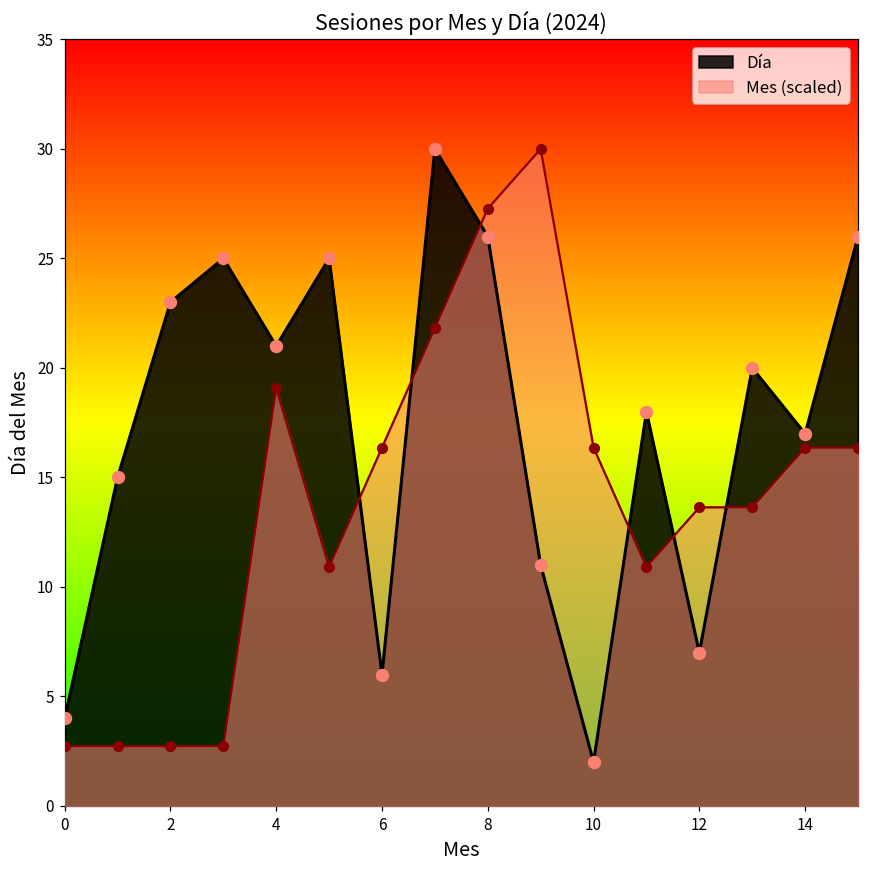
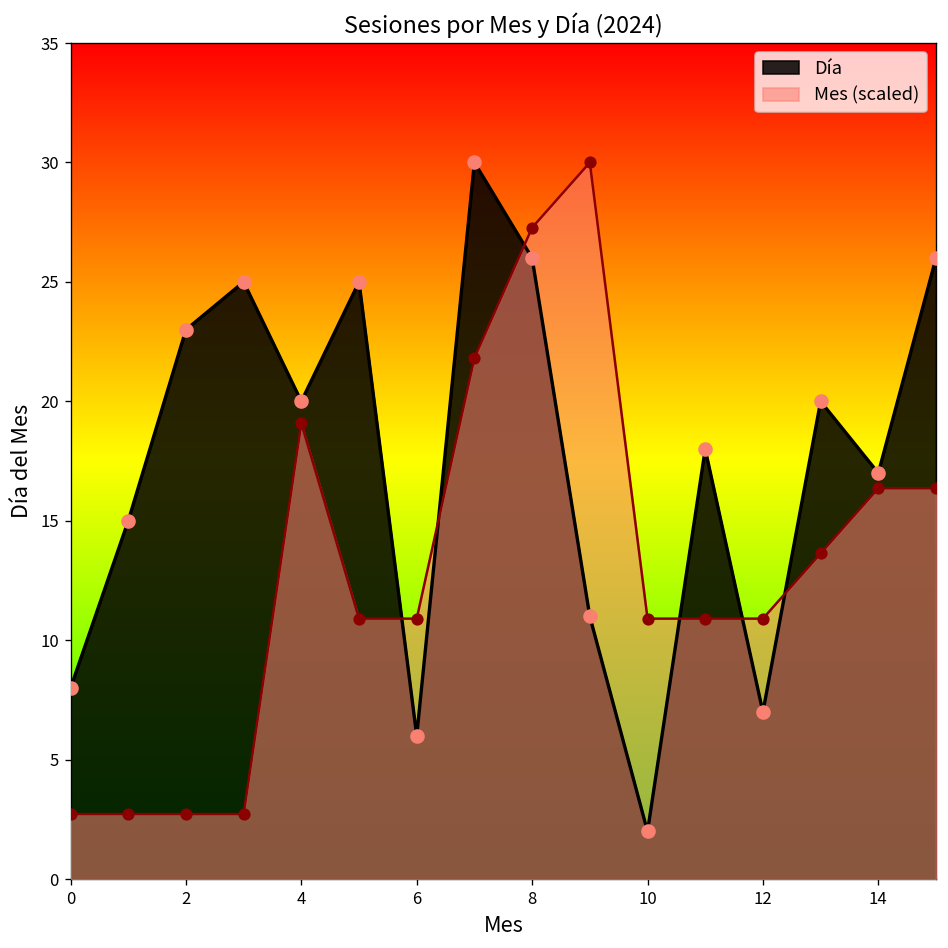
Día, 0: 4 -> 8
Día, 4: 21 -> 20
Mes (scaled), 6: 16.4 -> 10.9
Mes (scaled), 10: 16.4 -> 10.9
Mes (scaled), 12: 13.6 -> 10.9
